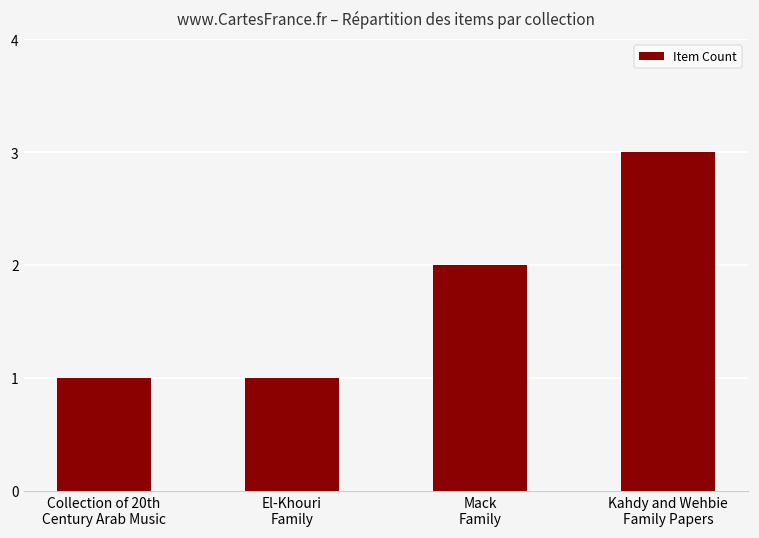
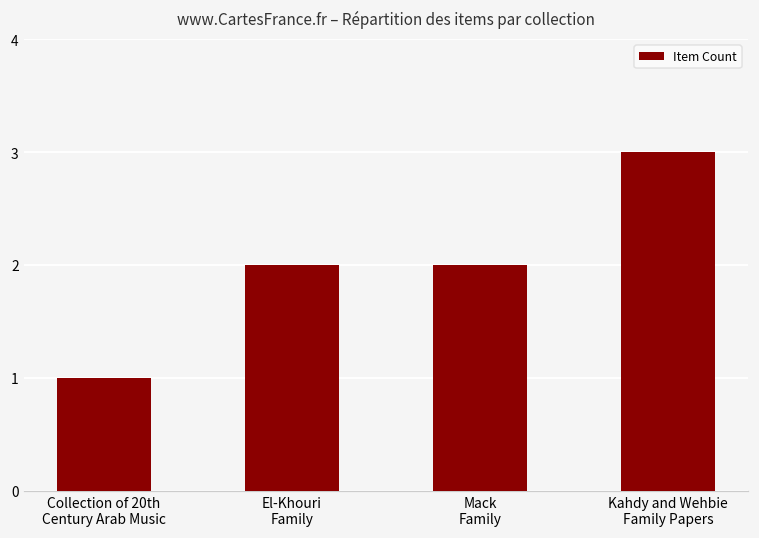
El-Khouri Family: 1 -> 2
